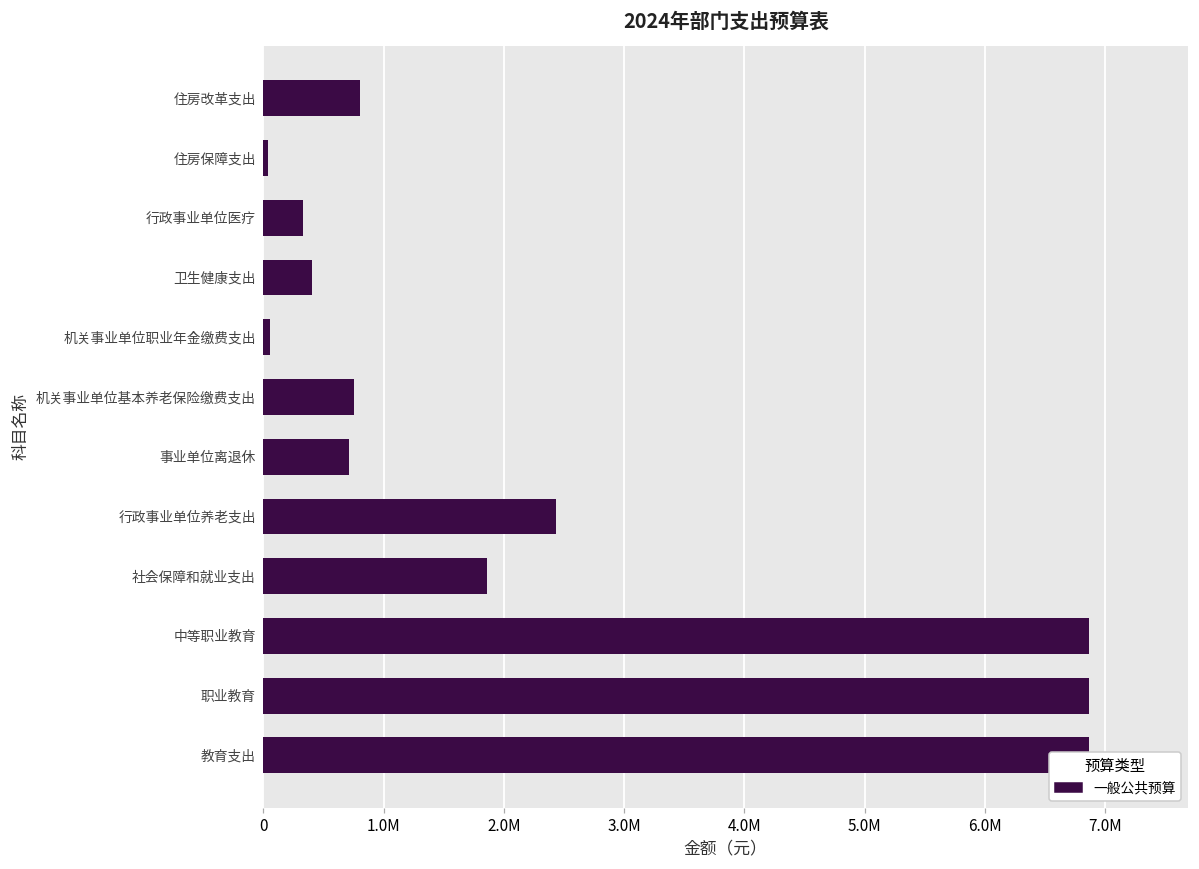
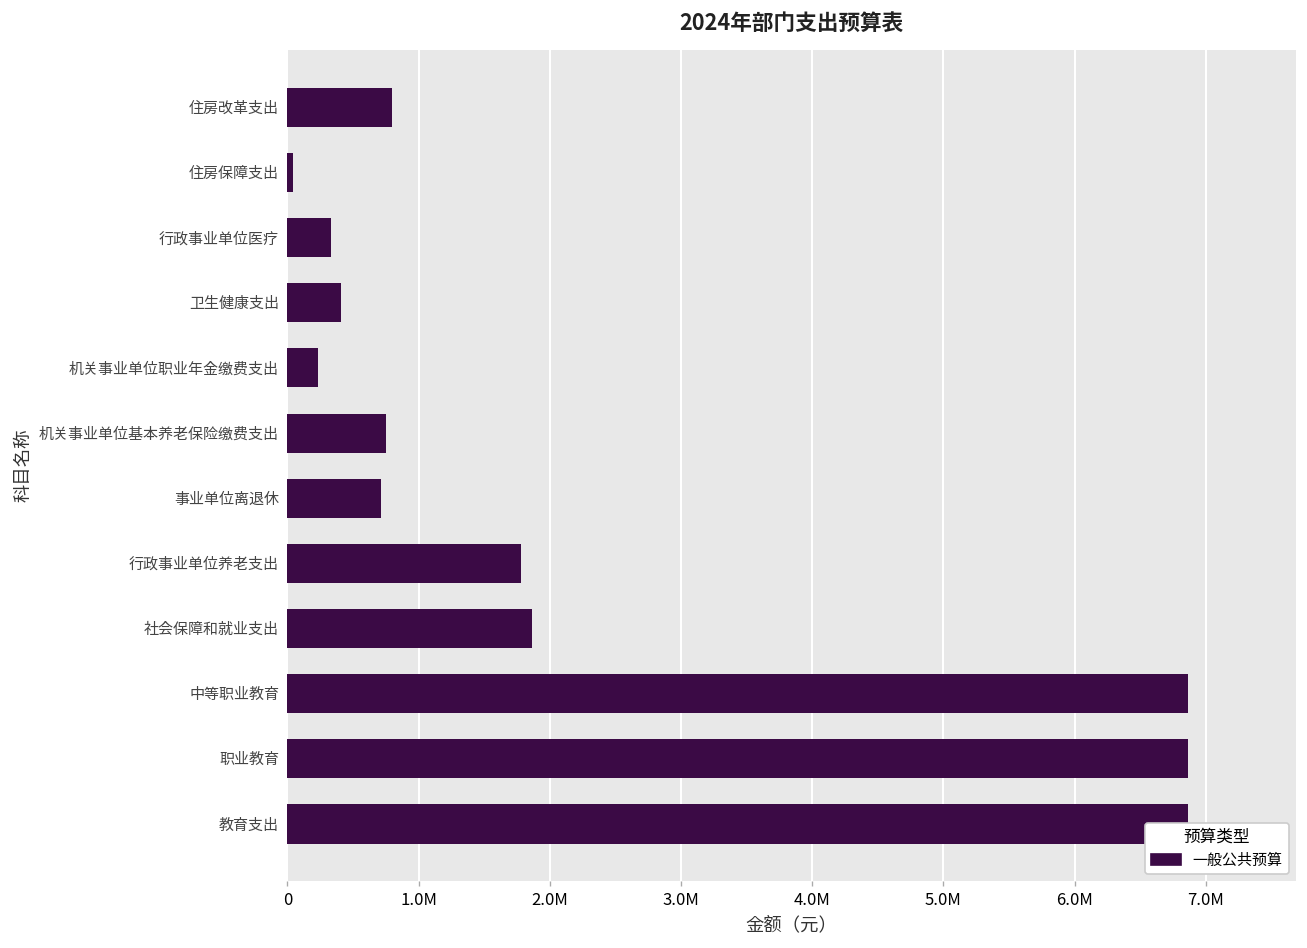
机关事业单位职业年金缴费支出: 50000 -> 230000
行政事业单位养老支出: 2440000 -> 1780000
